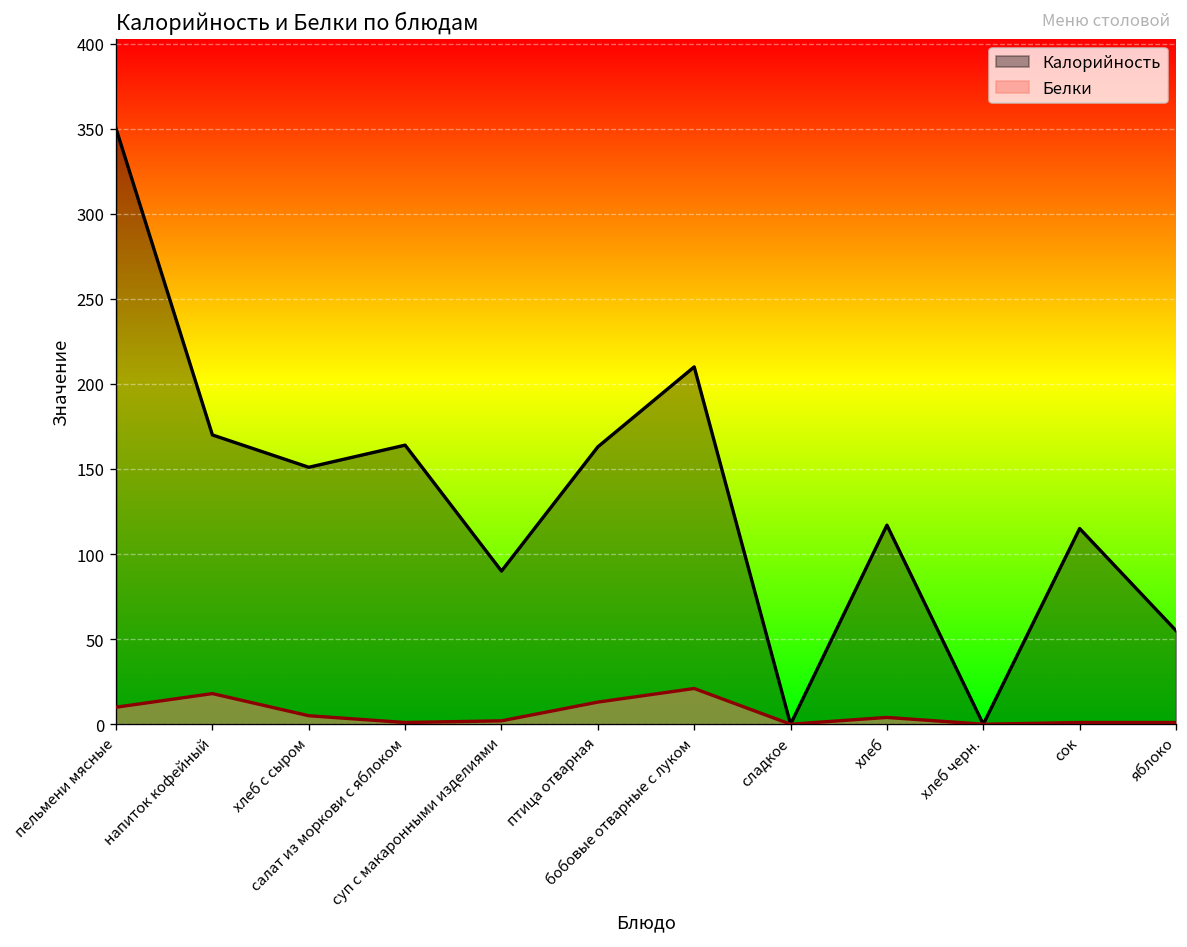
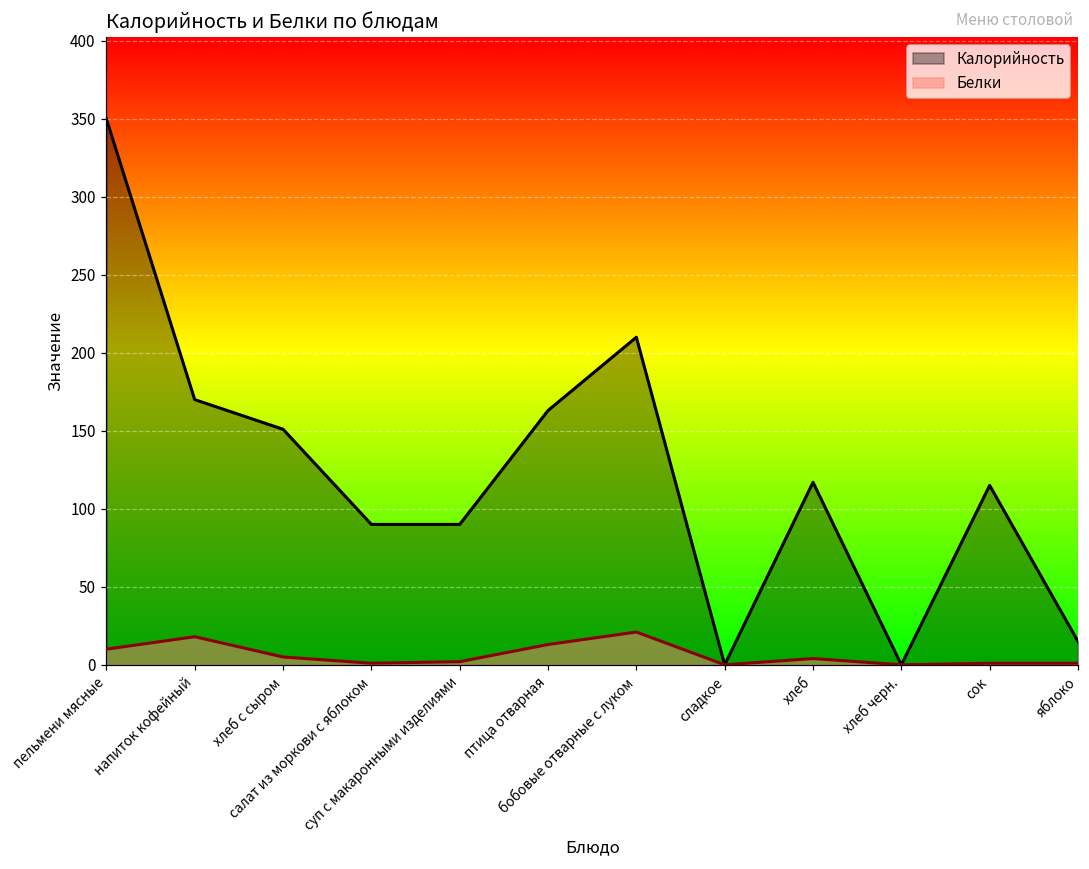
Калорийность, салат из моркови с яблоком: 164 -> 90
Калорийность, яблоко: 55 -> 15
